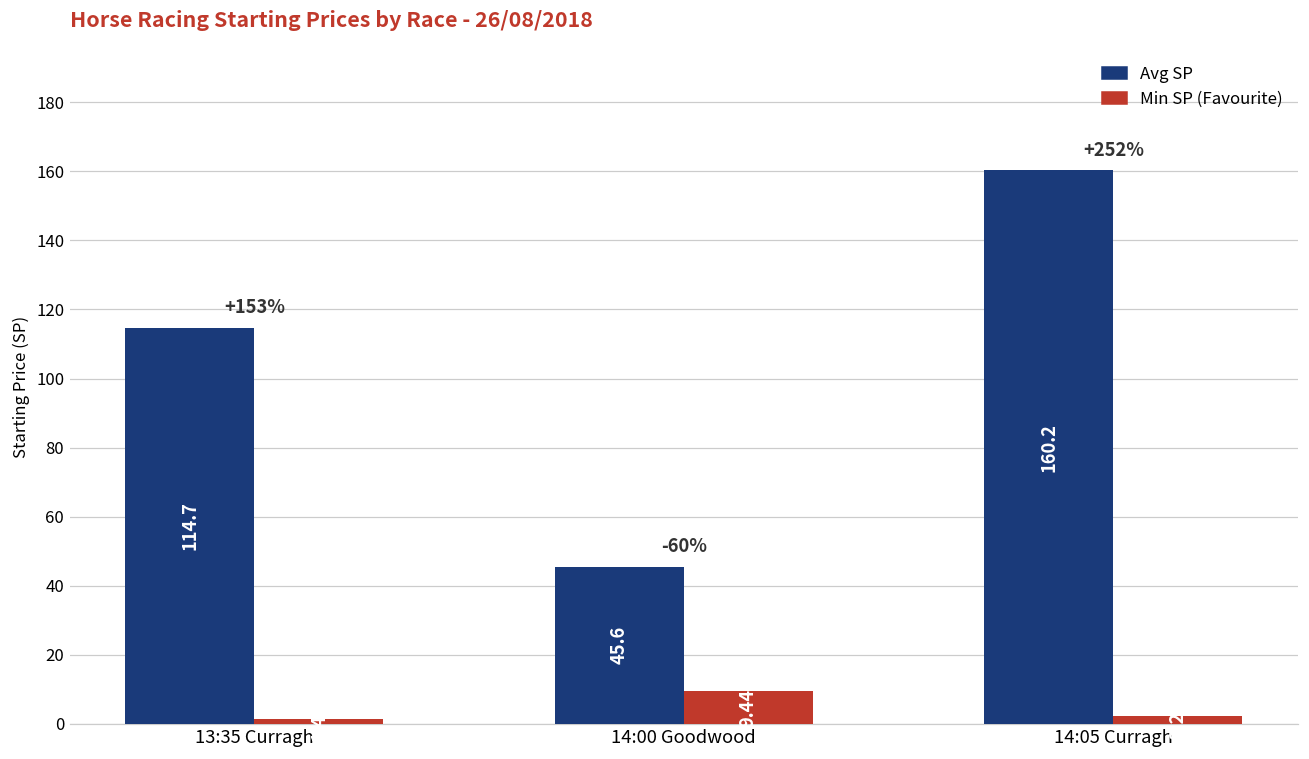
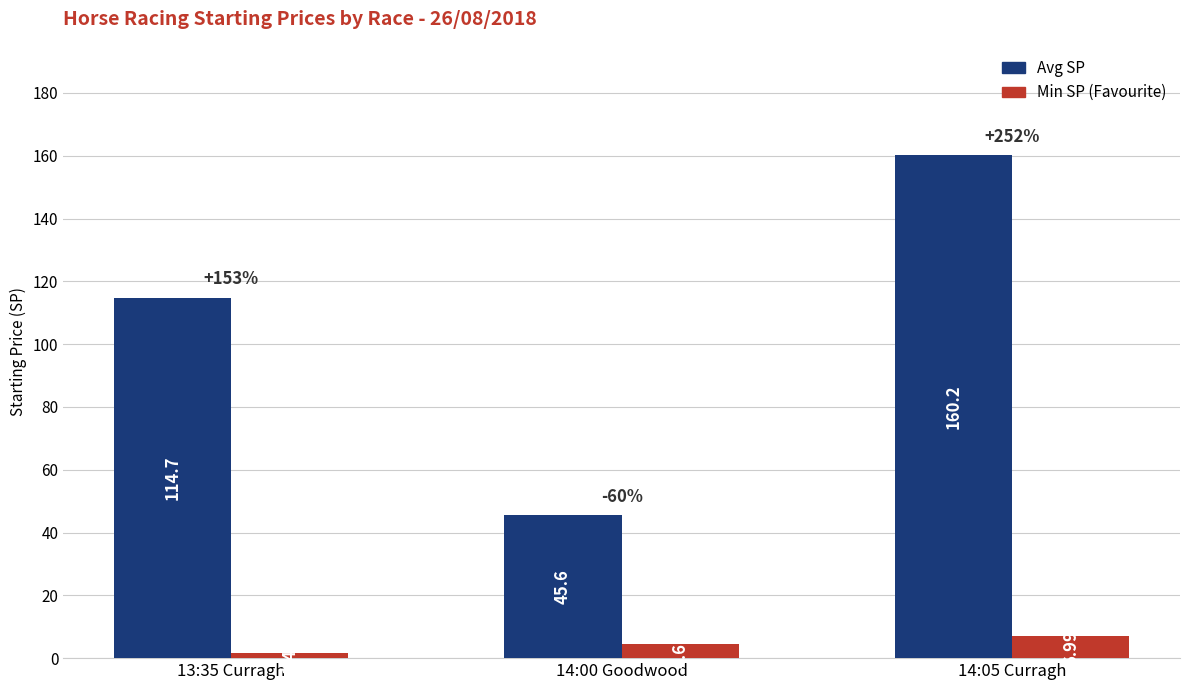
Min SP (Favourite), 14:00 Goodwood: 9 -> 5
Min SP (Favourite), 14:05 Curragh: 2 -> 7
